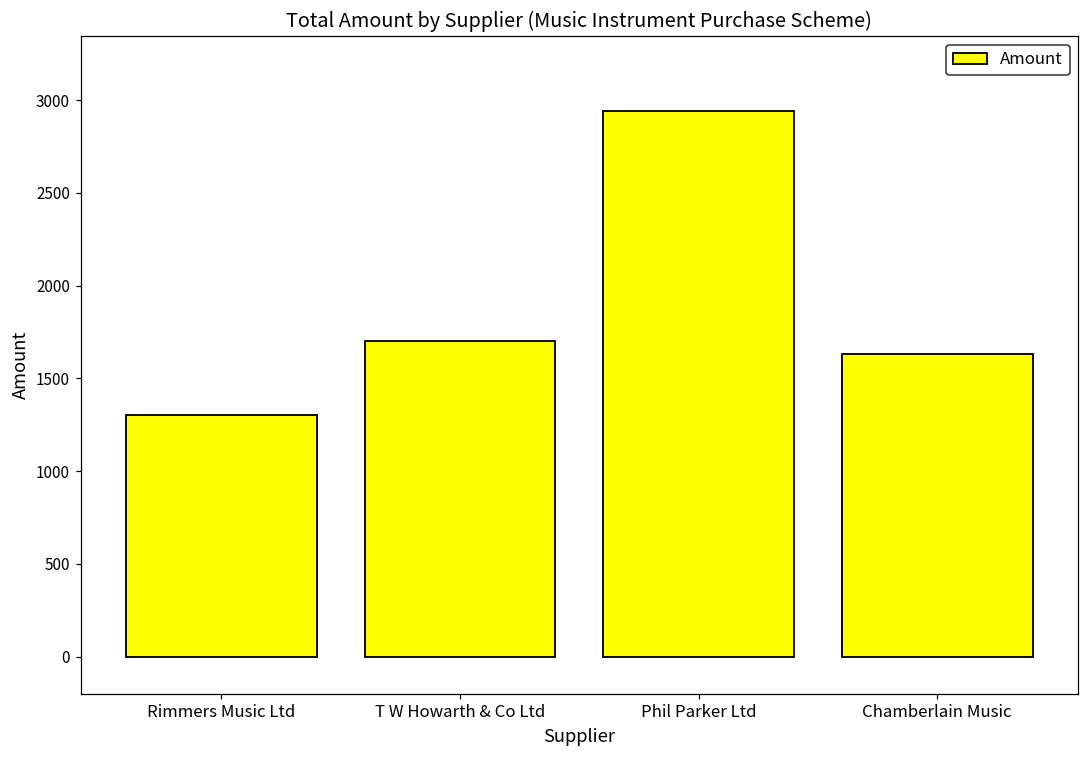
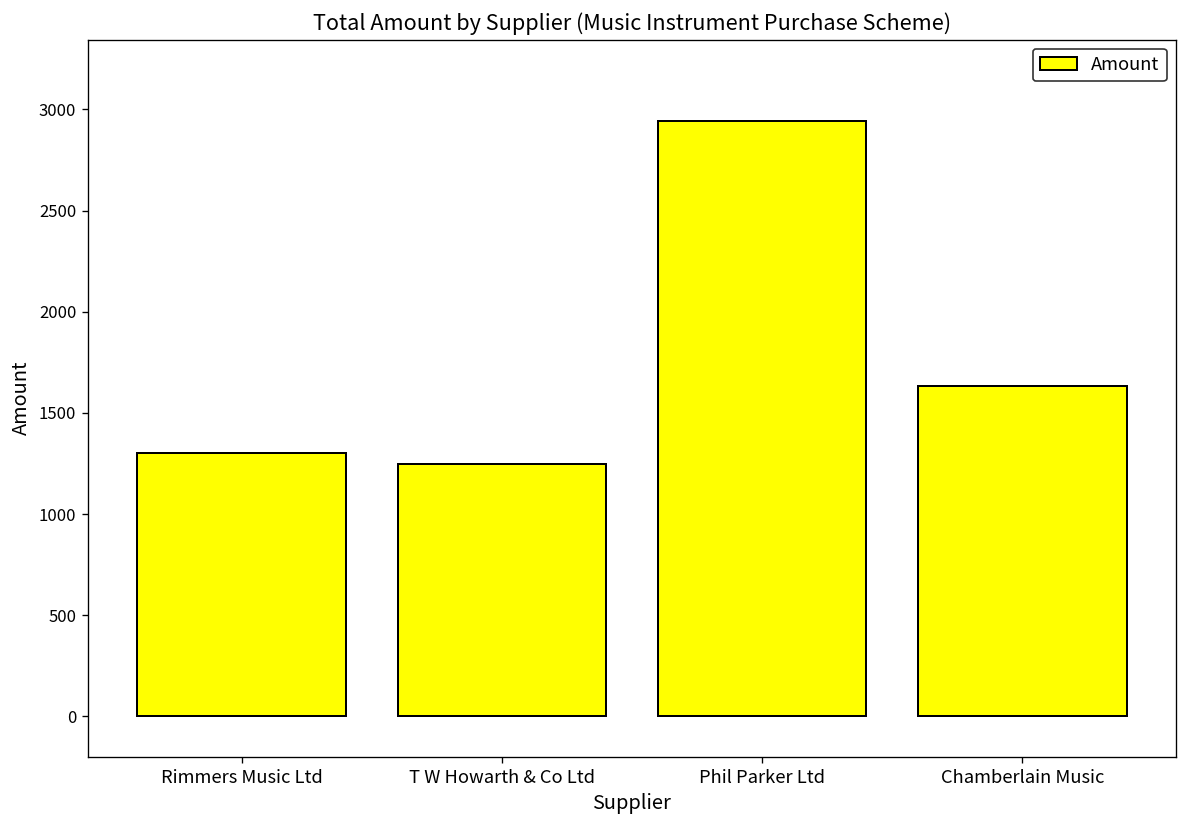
T W Howarth & Co Ltd: 1700 -> 1250
